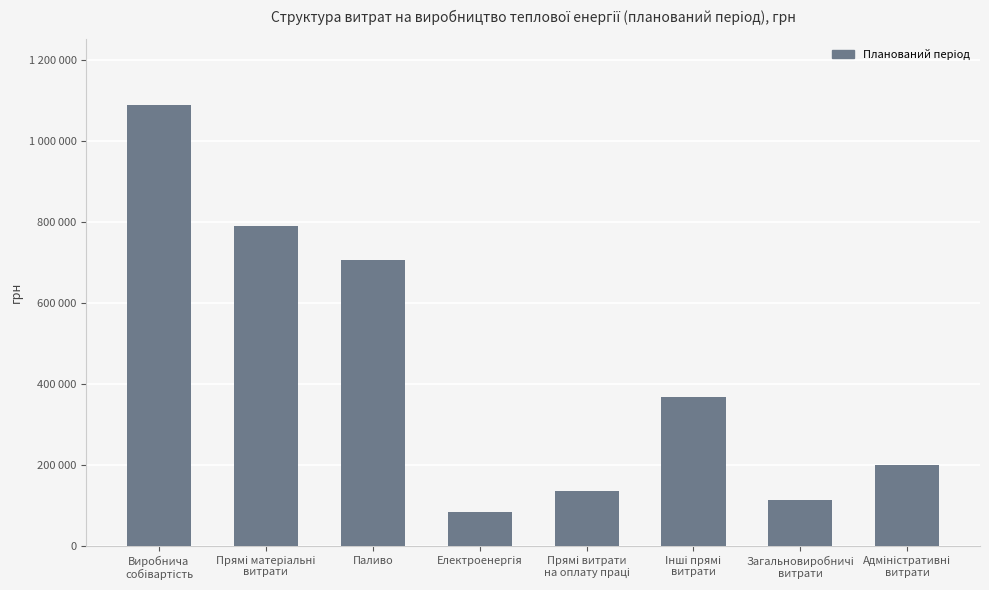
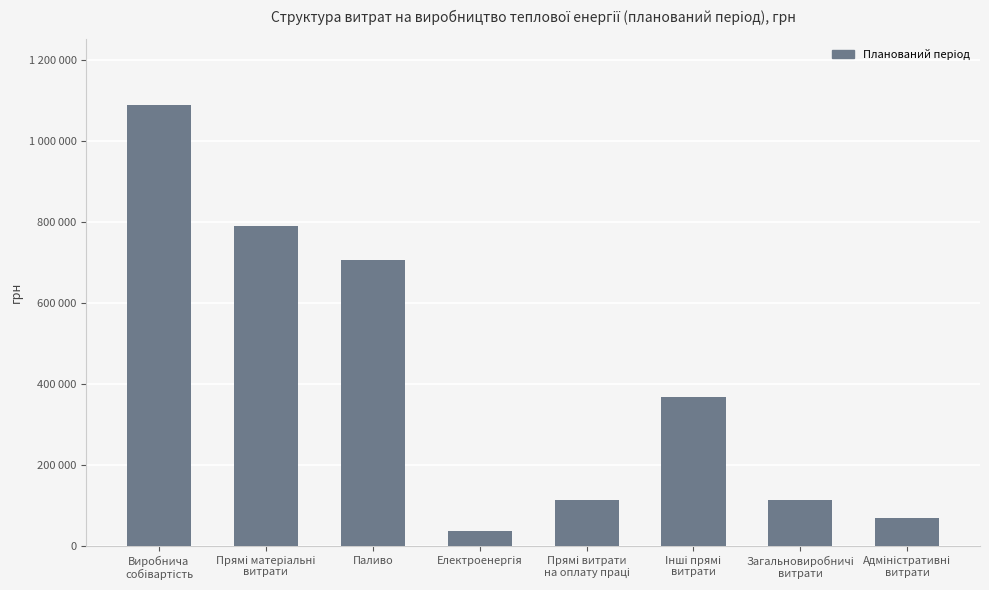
Електроенергія: 80000 -> 40000
Прямі витрати на оплату праці: 140000 -> 120000
Адміністративні витрати: 200000 -> 70000
